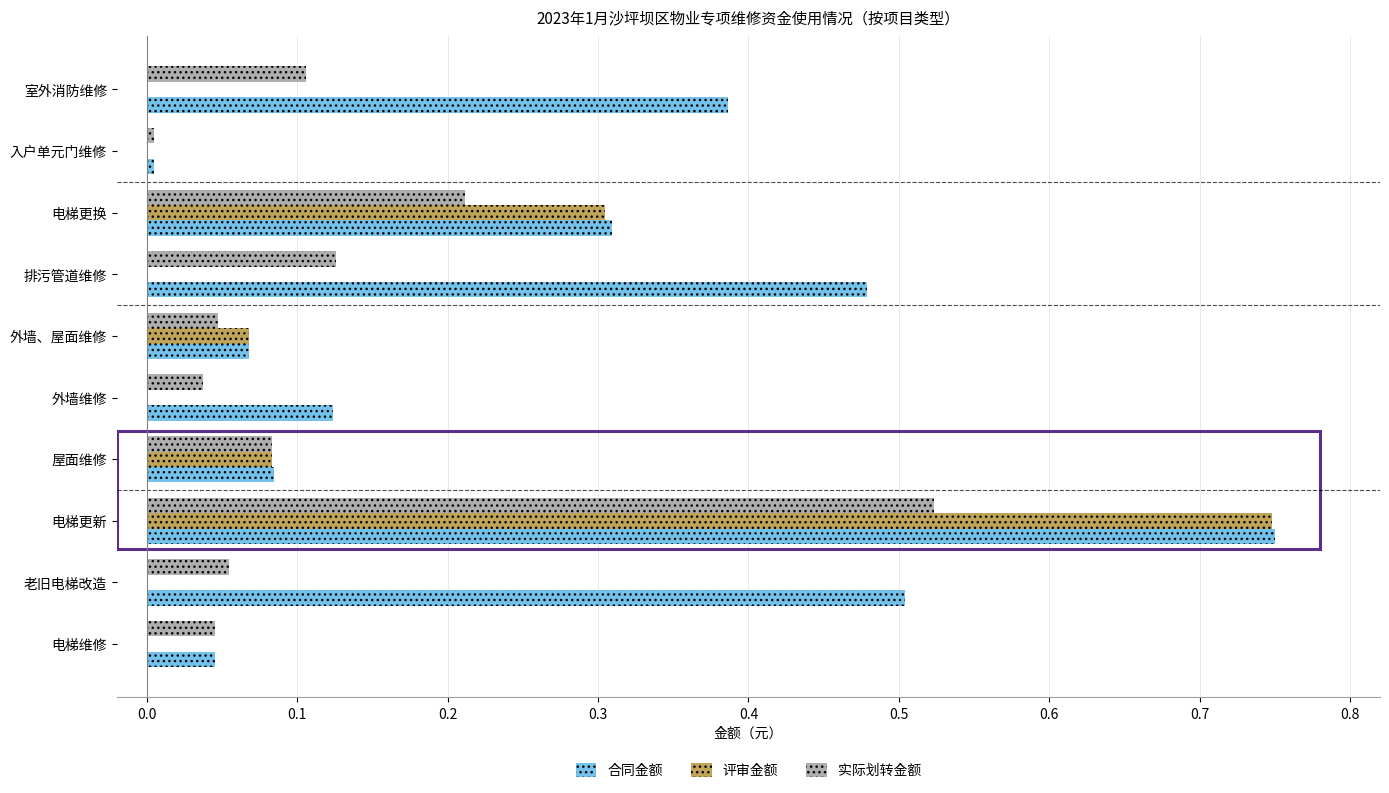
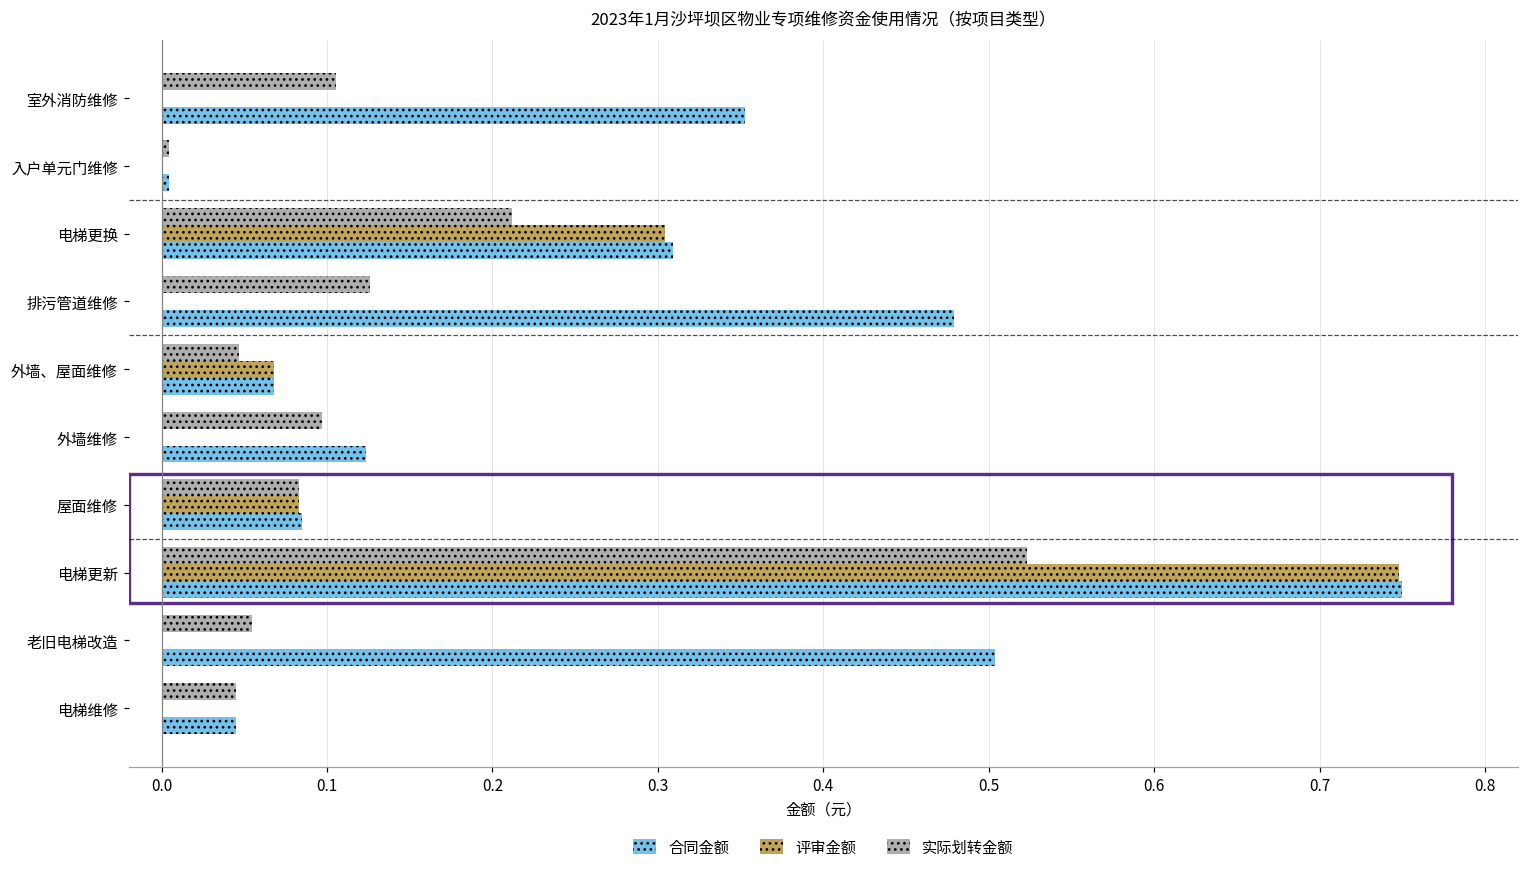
合同金额, 室外消防维修: 0.386 -> 0.352
实际划转金额, 外墙维修: 0.037 -> 0.097
